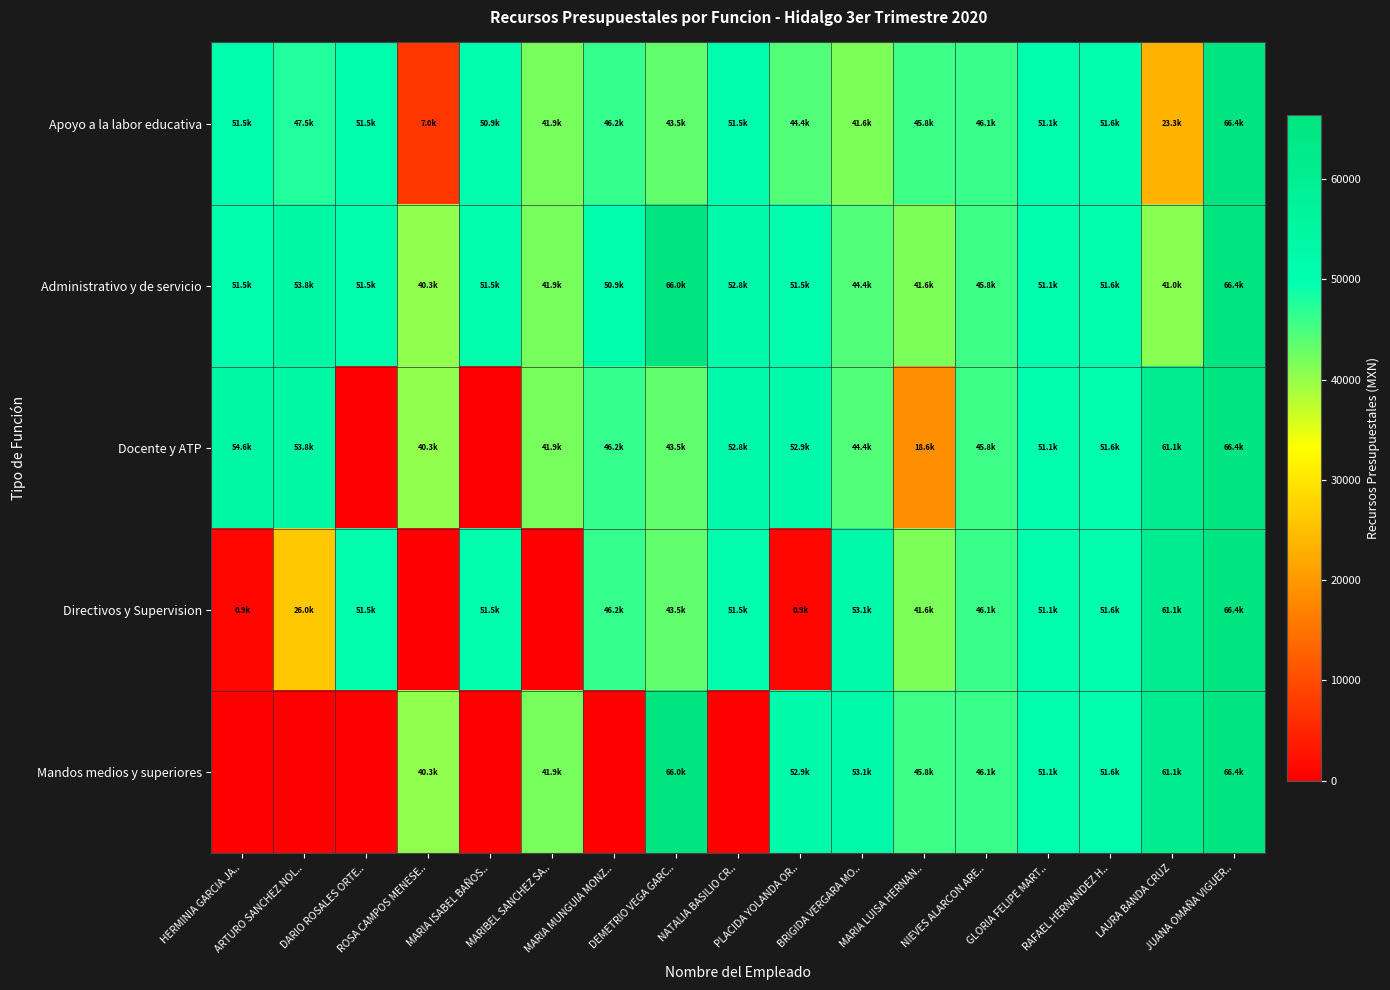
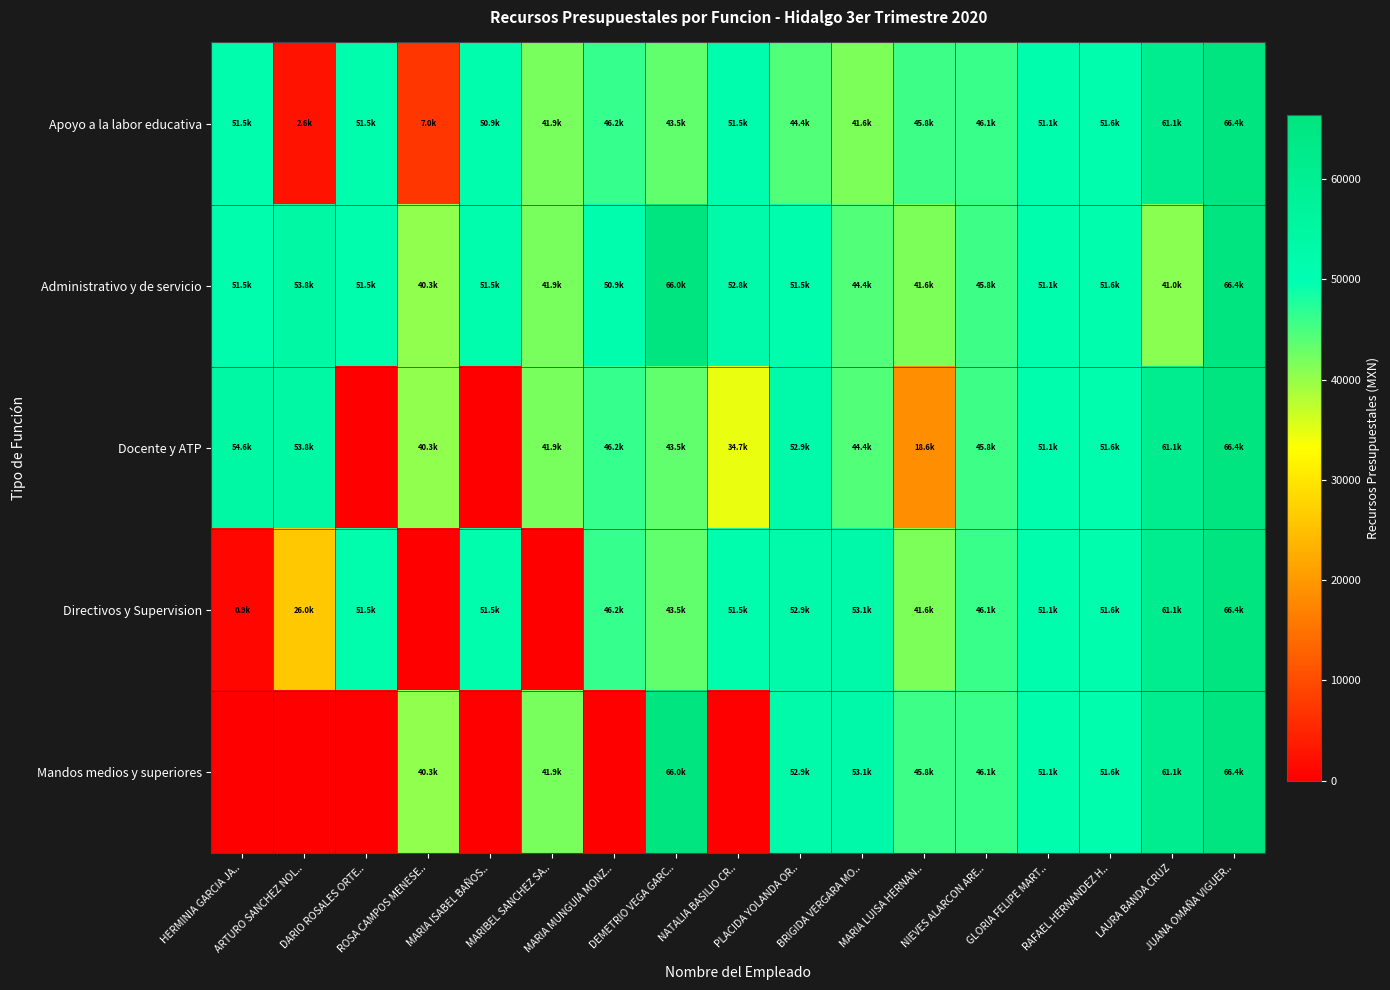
Apoyo a la labor educativa, ARTURO SANCHEZ NOL..: 47.5k -> 2.6k
Apoyo a la labor educativa, LAURA BANDA CRUZ: 23.3k -> 61.1k
Docente y ATP, NATALIA BASILIO CR..: 52.8k -> 34.7k
Directivos y Supervision, PLACIDA YOLANDA OR..: 0.9k -> 52.9k
